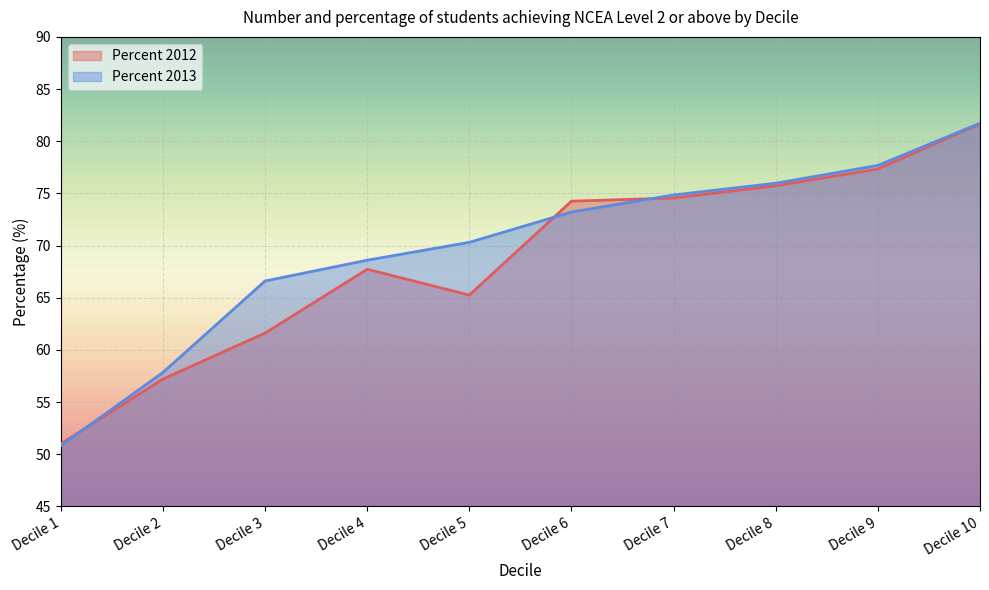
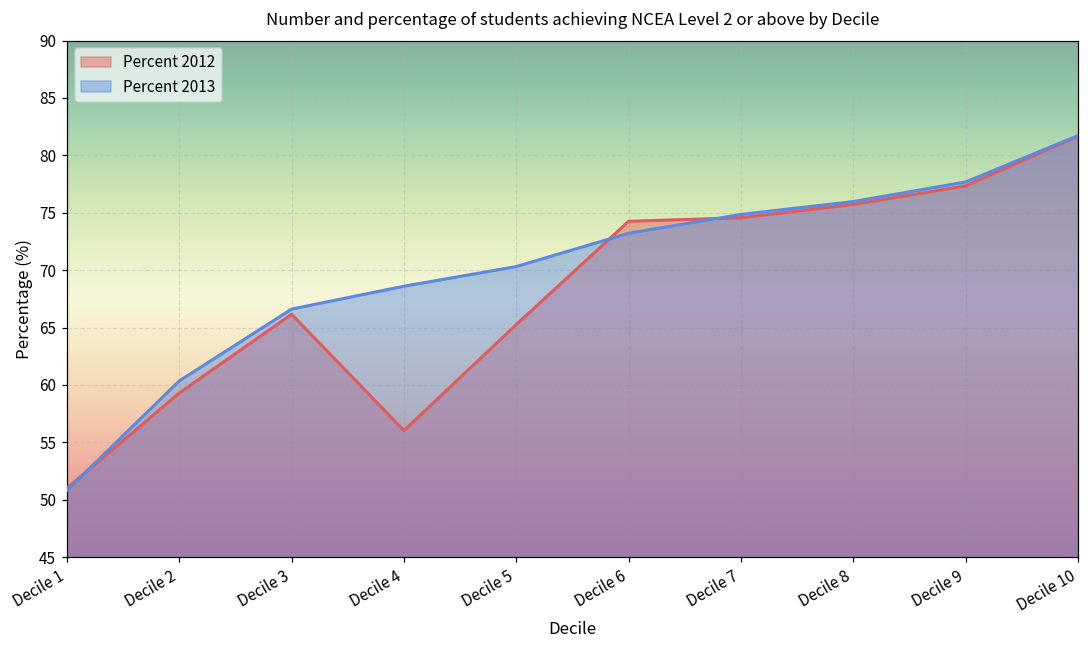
Percent 2012, Decile 2: 57.2 -> 59.3
Percent 2013, Decile 2: 57.8 -> 60.3
Percent 2012, Decile 3: 61.6 -> 66.2
Percent 2012, Decile 4: 67.7 -> 56.0
